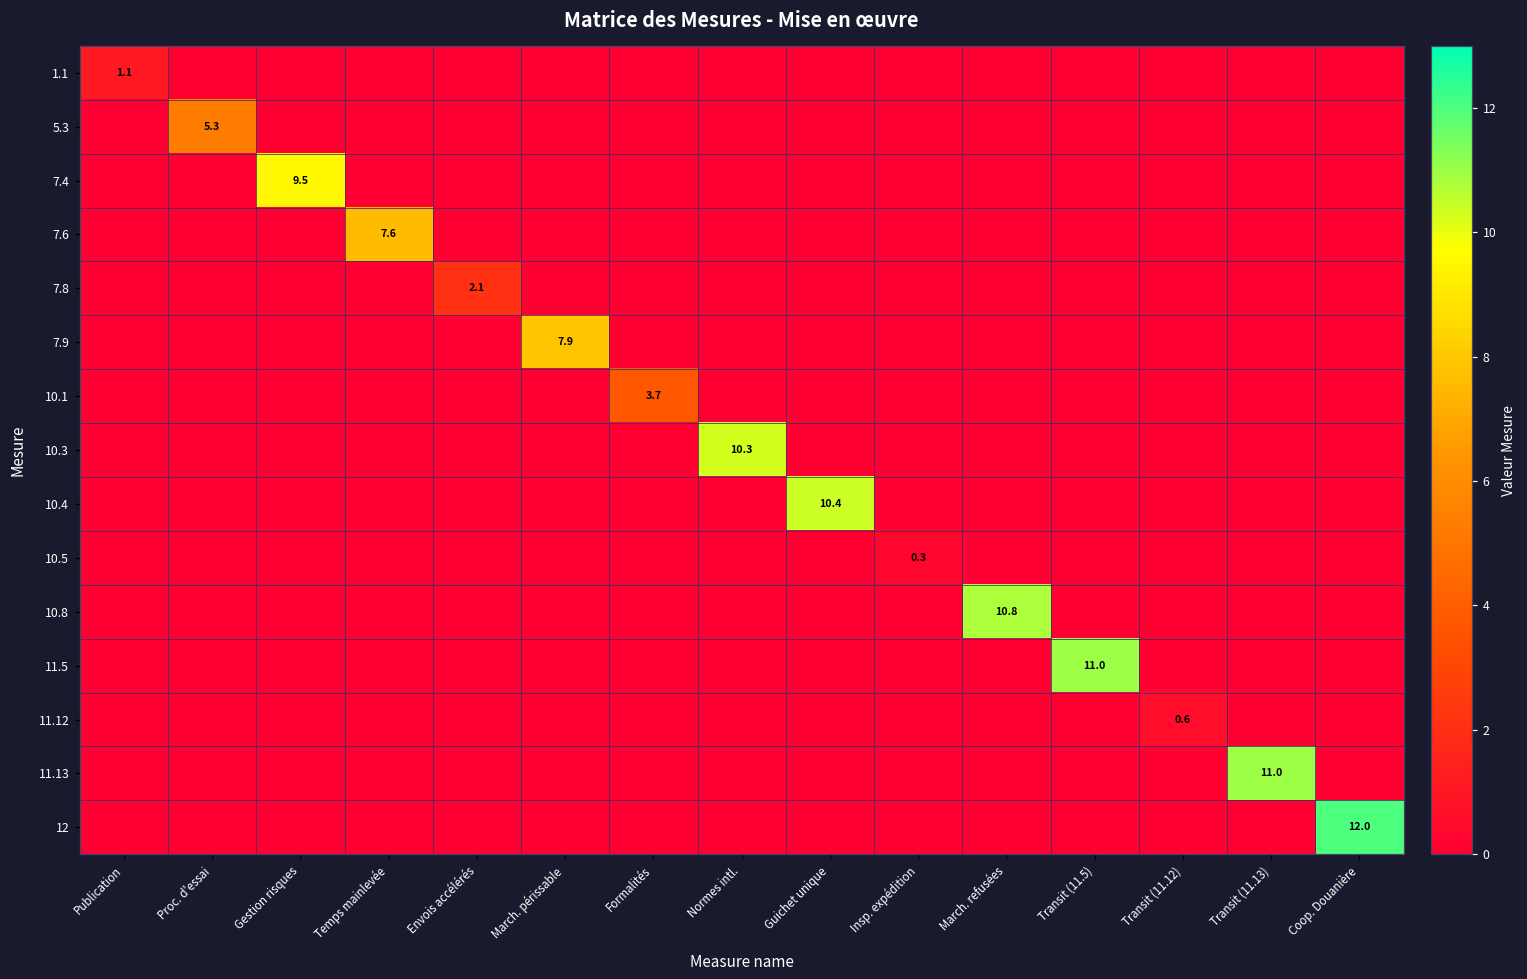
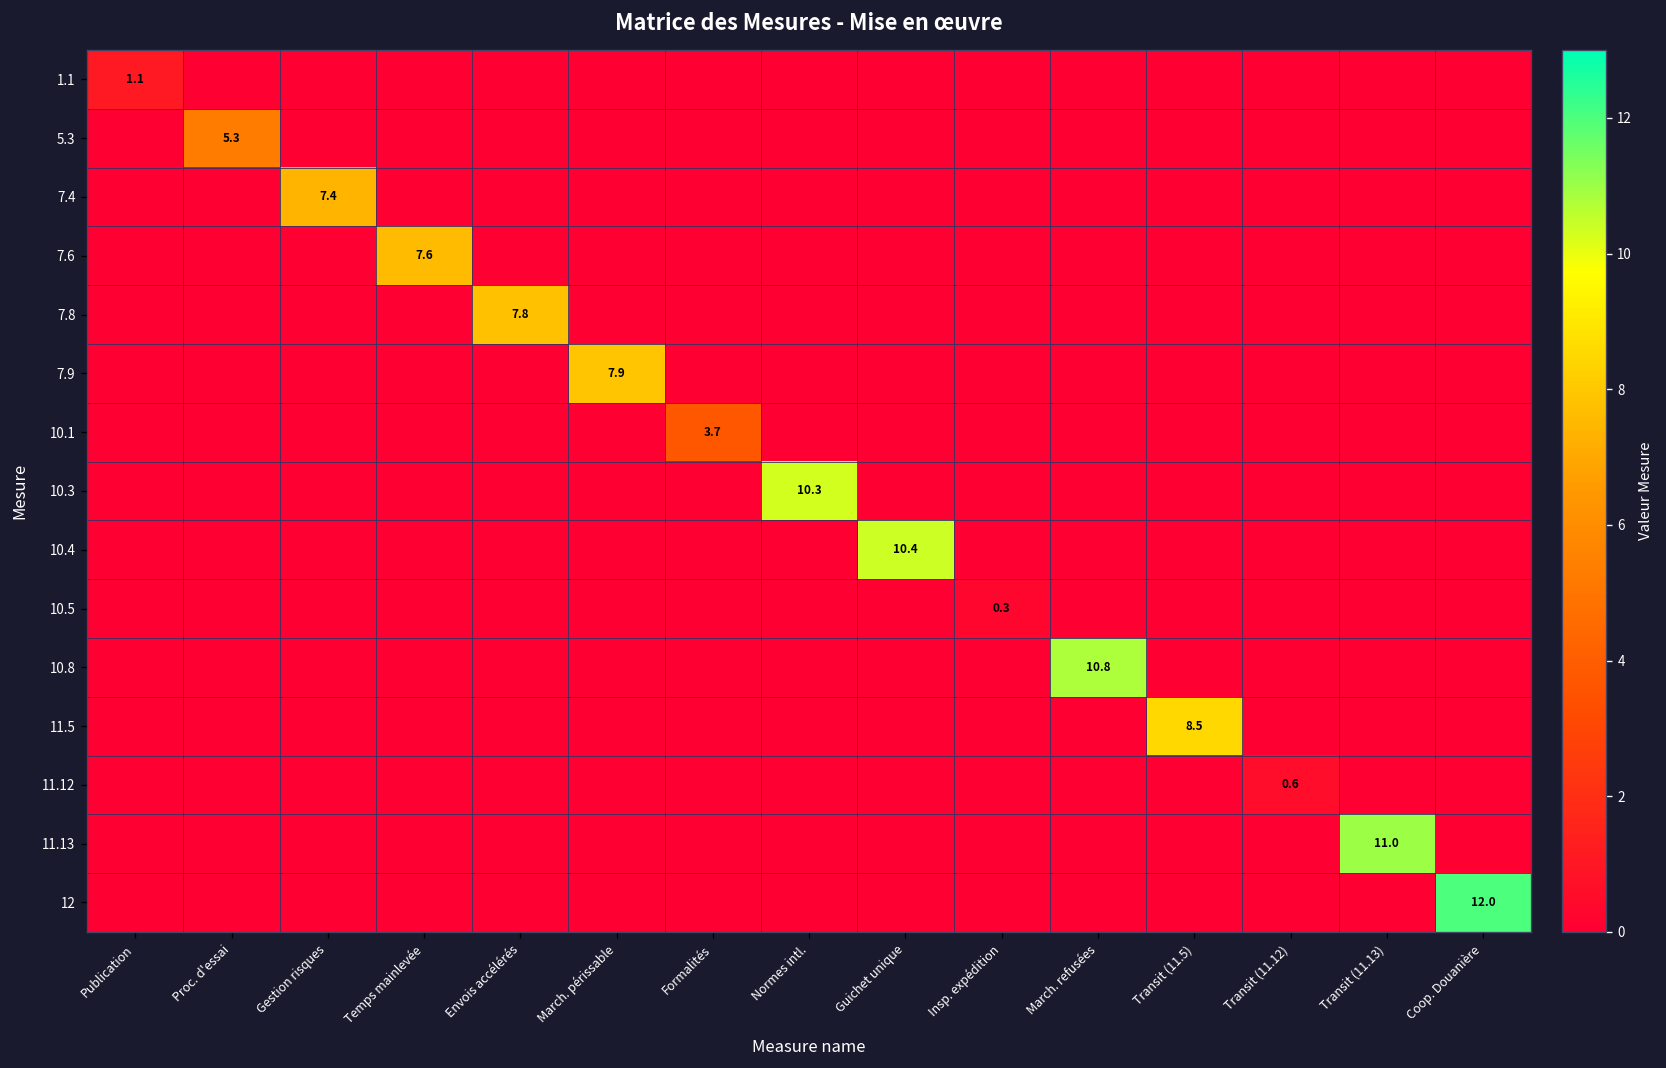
7.4, Gestion risques: 9.5 -> 7.4
7.8, Envois accélérés: 2.1 -> 7.8
11.5, Transit (11.5): 11.0 -> 8.5
